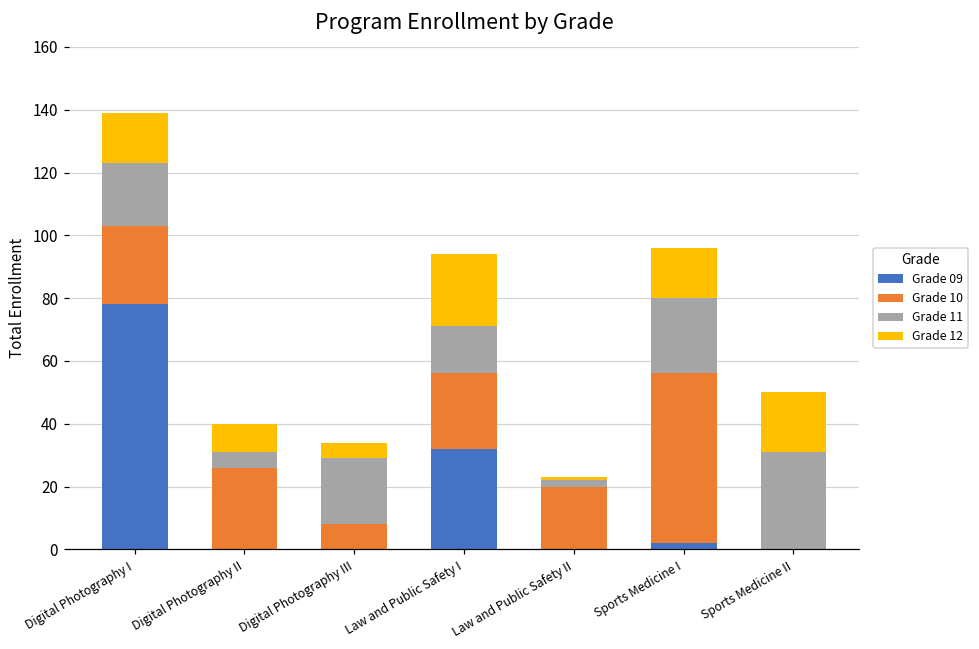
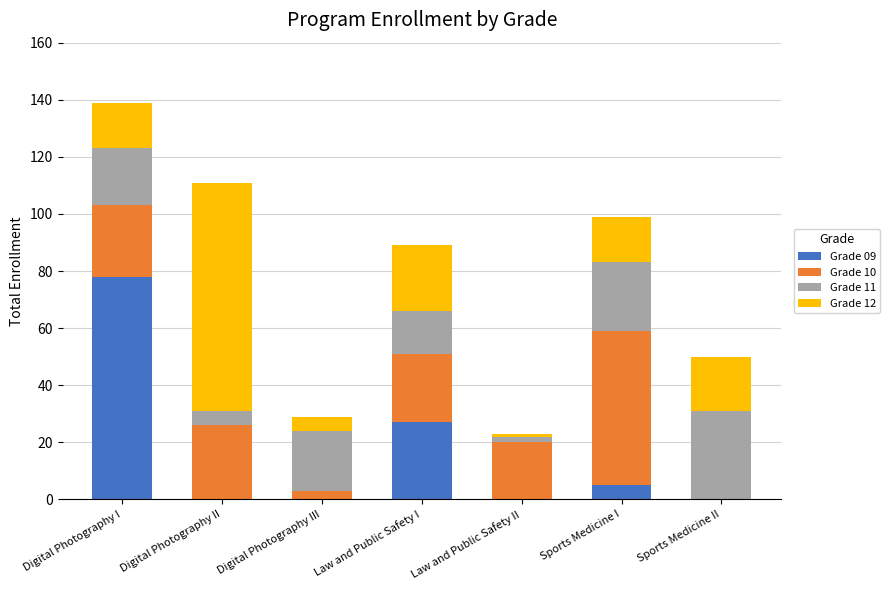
Grade 12, Digital Photography II: 9 -> 80
Grade 10, Digital Photography III: 8 -> 3
Grade 09, Law and Public Safety I: 32 -> 27
Grade 09, Sports Medicine I: 2 -> 5
